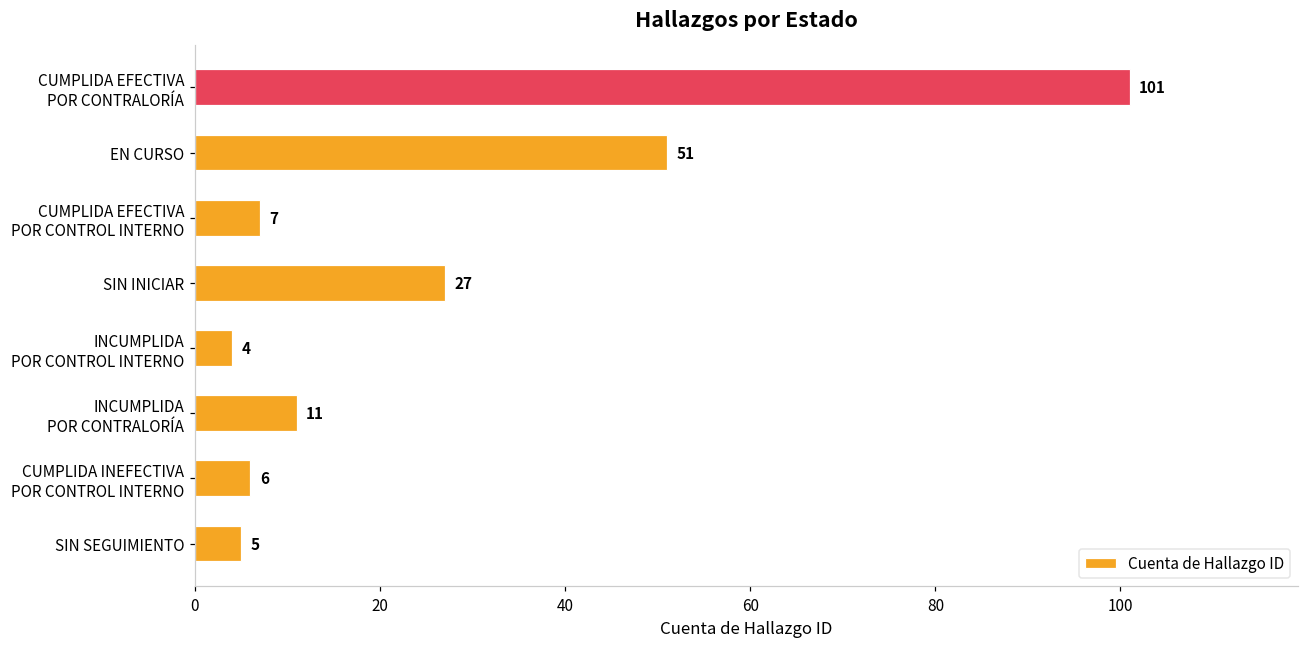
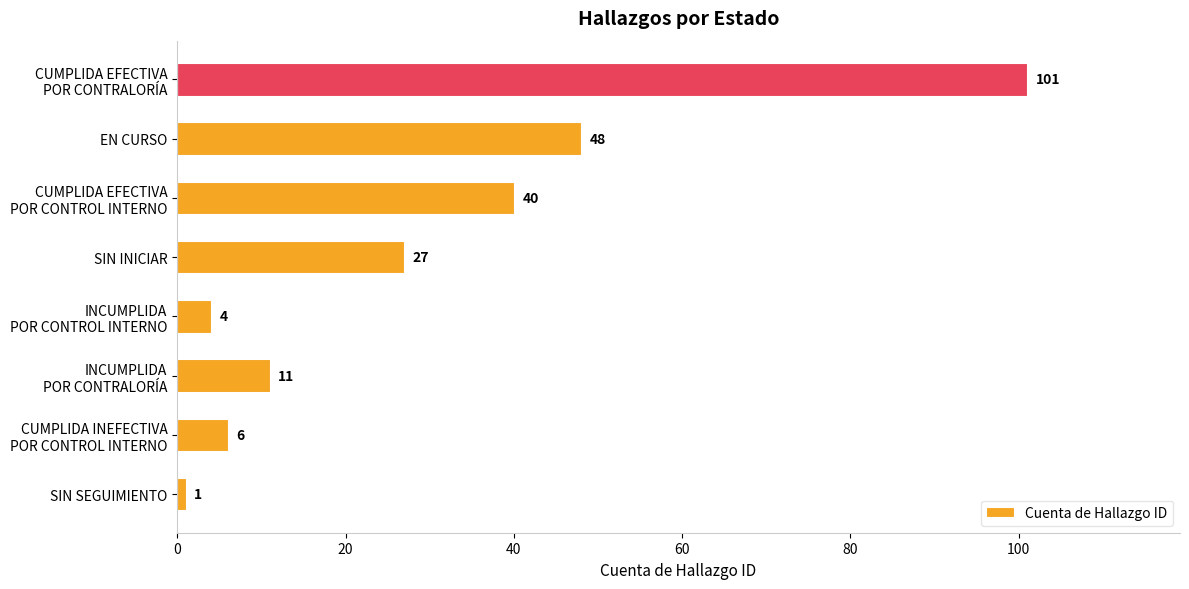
EN CURSO: 51 -> 48
CUMPLIDA EFECTIVA POR CONTROL INTERNO: 7 -> 40
SIN SEGUIMIENTO: 5 -> 1
